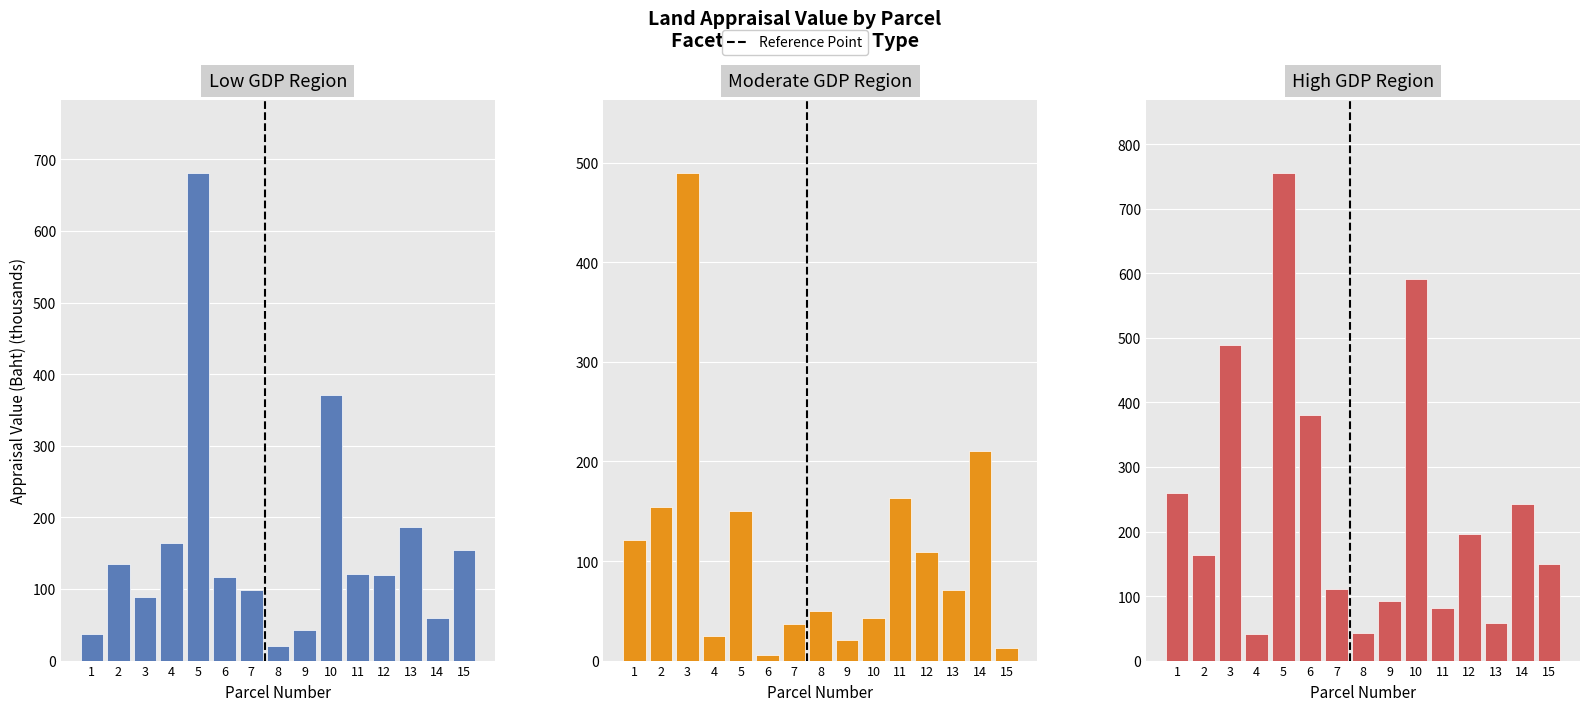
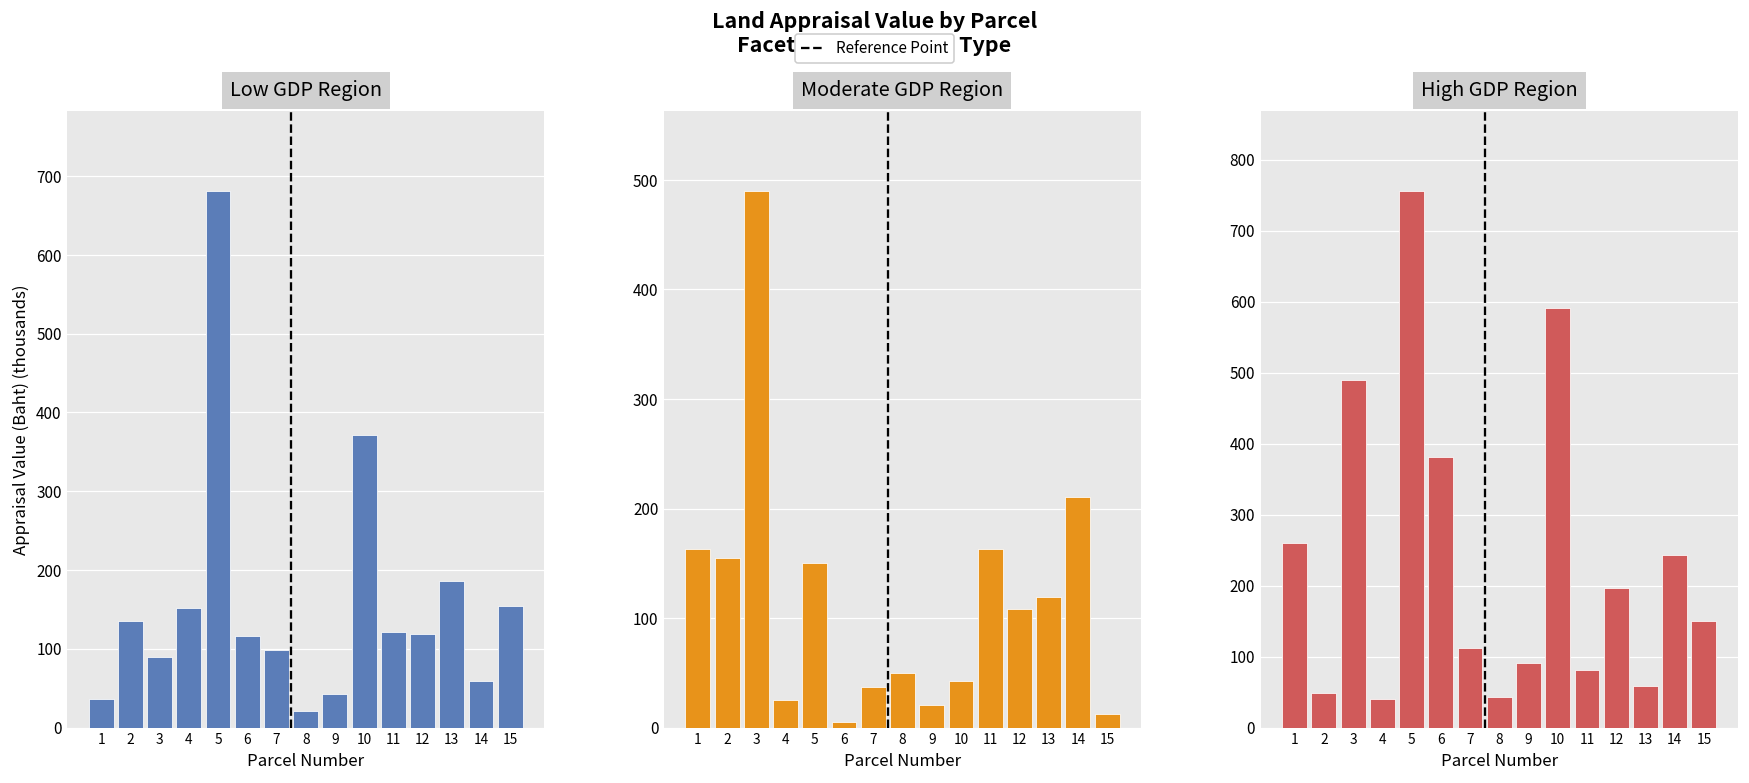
Low GDP Region, 4: 160 -> 150
Moderate GDP Region, 1: 120 -> 160
Moderate GDP Region, 13: 70 -> 120
High GDP Region, 2: 160 -> 50
